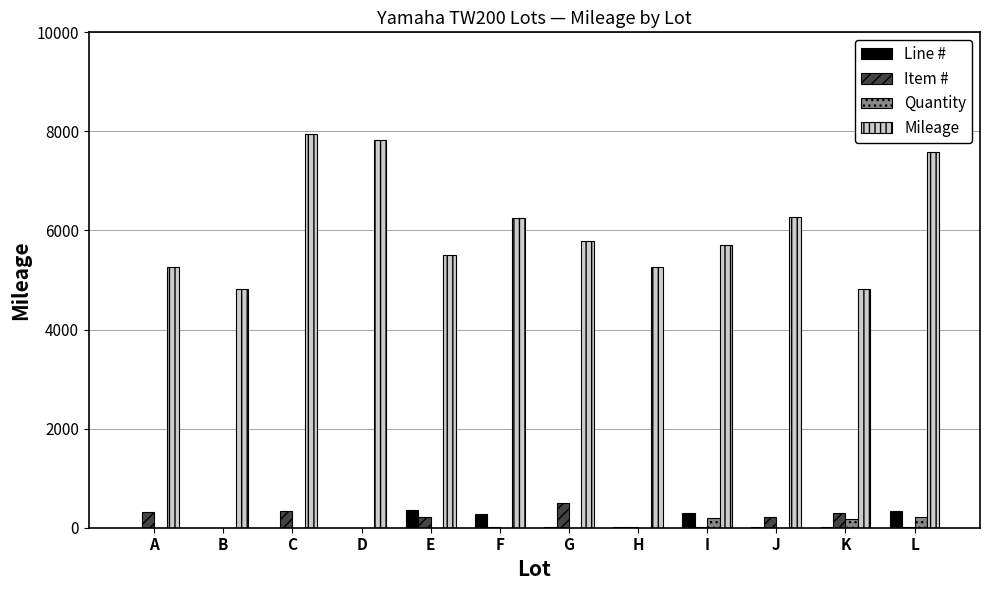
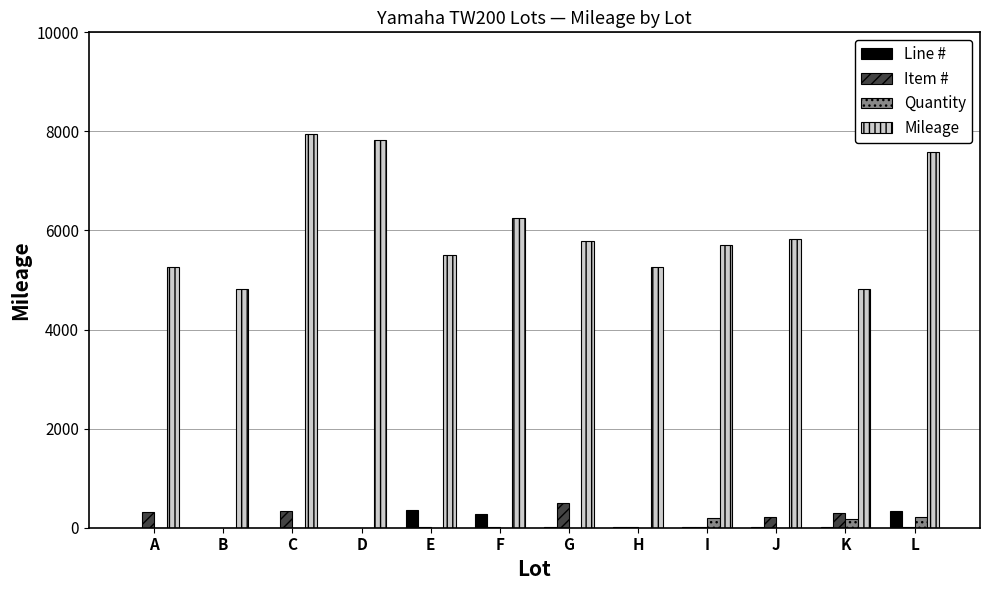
Item #, E: 200 -> 0
Line #, I: 300 -> 0
Mileage, J: 6300 -> 5800
